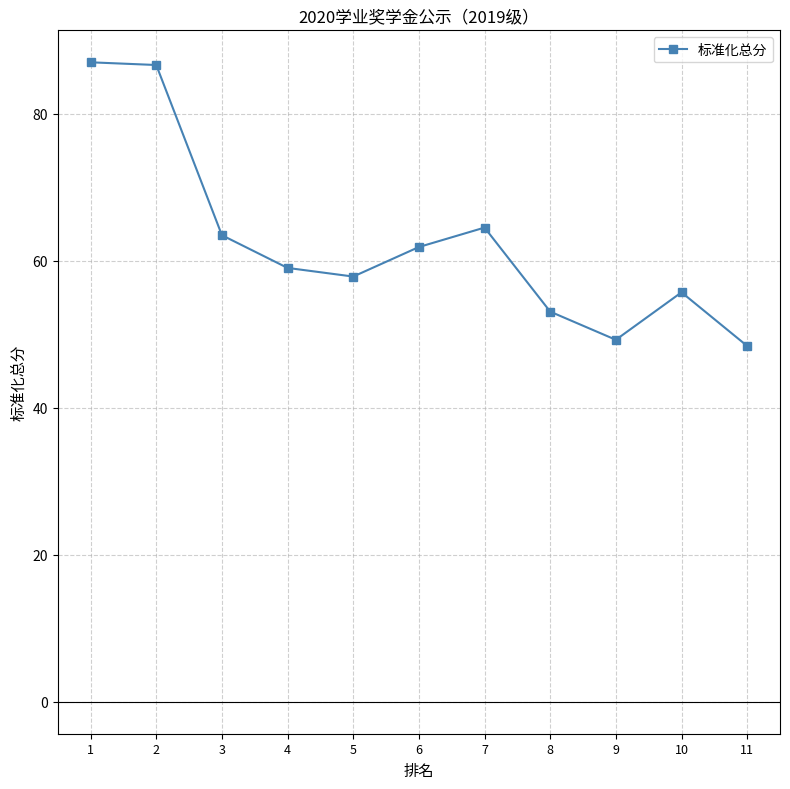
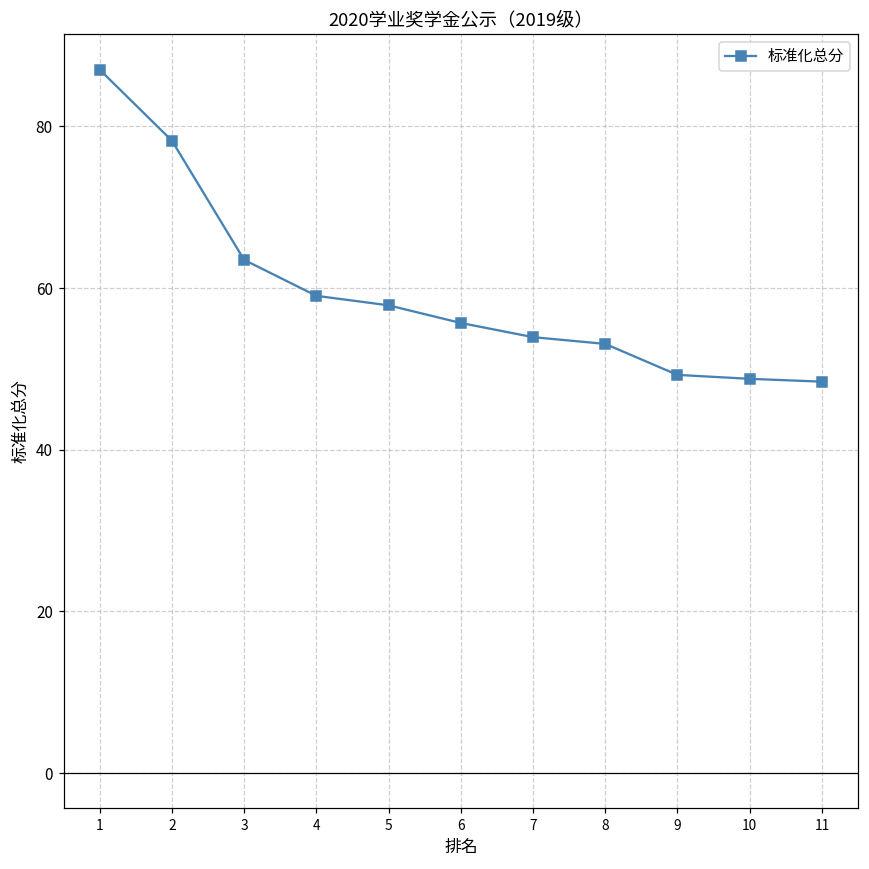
2: 87 -> 78
6: 62 -> 56
7: 65 -> 54
10: 56 -> 49
